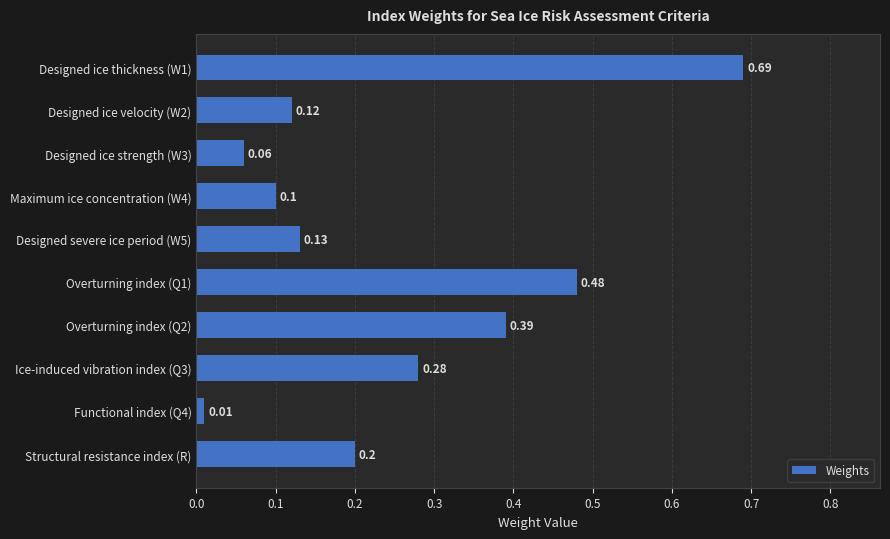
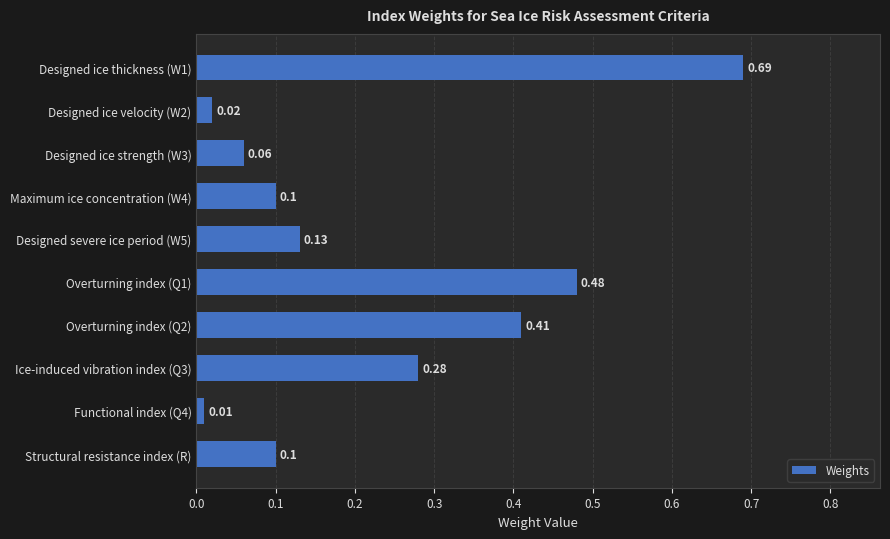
Designed ice velocity (W2): 0.12 -> 0.02
Overturning index (Q2): 0.39 -> 0.41
Structural resistance index (R): 0.2 -> 0.1
